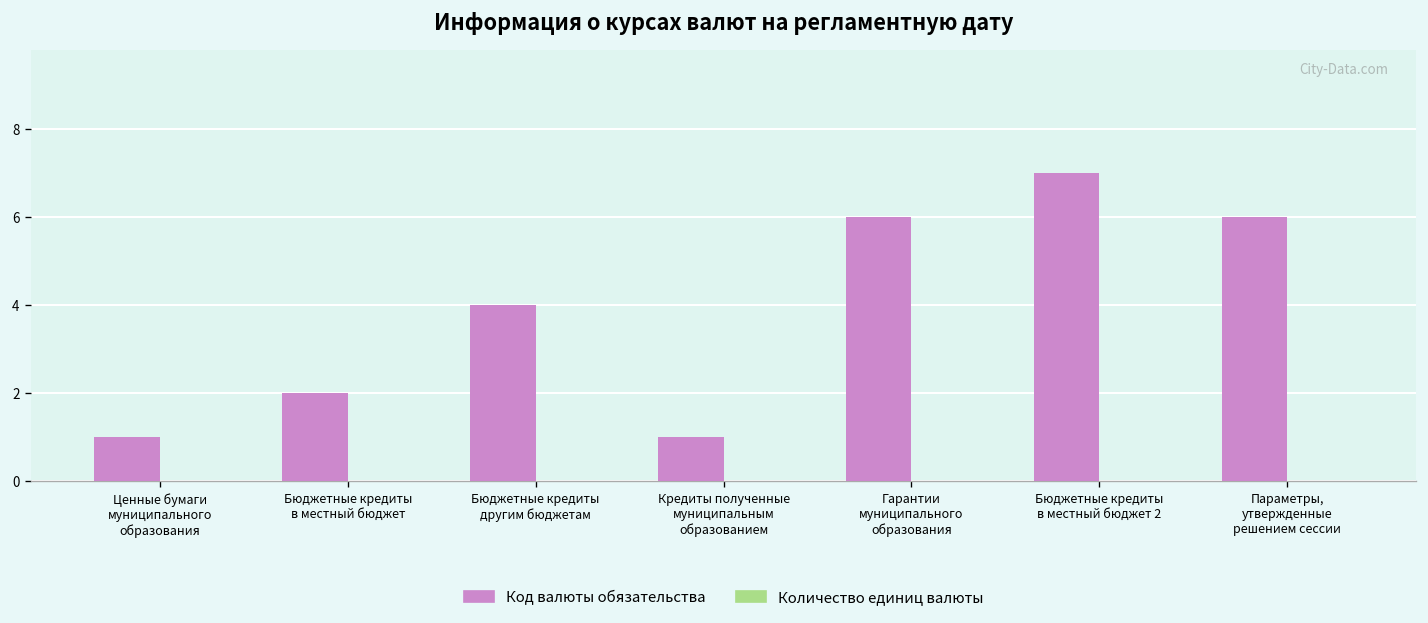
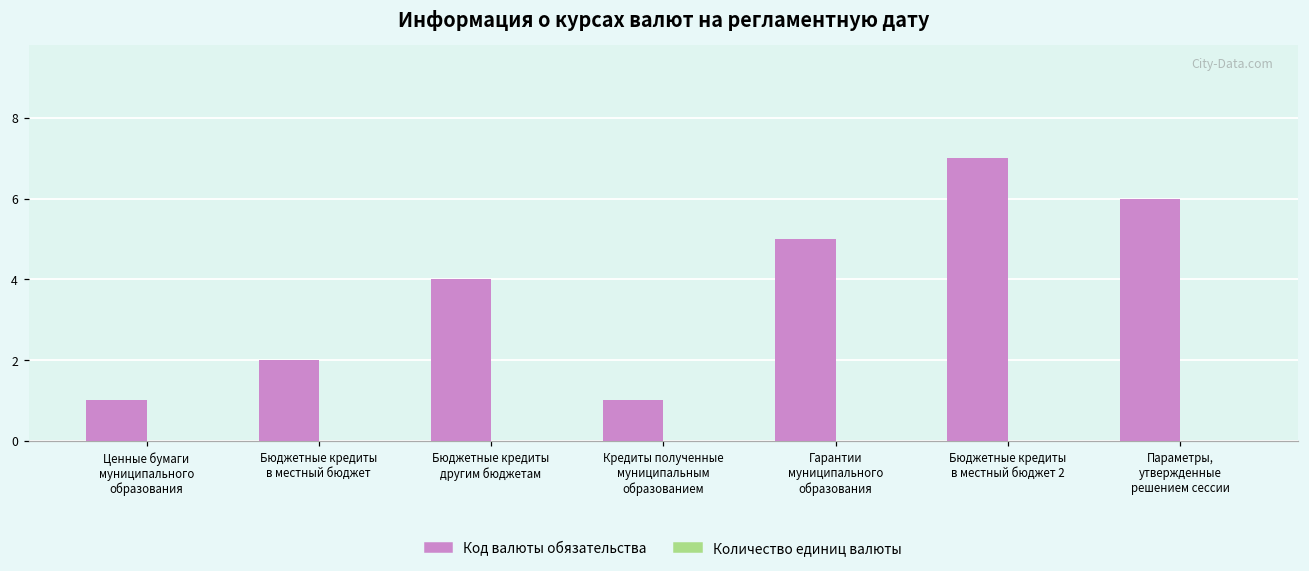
Код валюты обязательства, Гарантии муниципального образования: 6 -> 5
